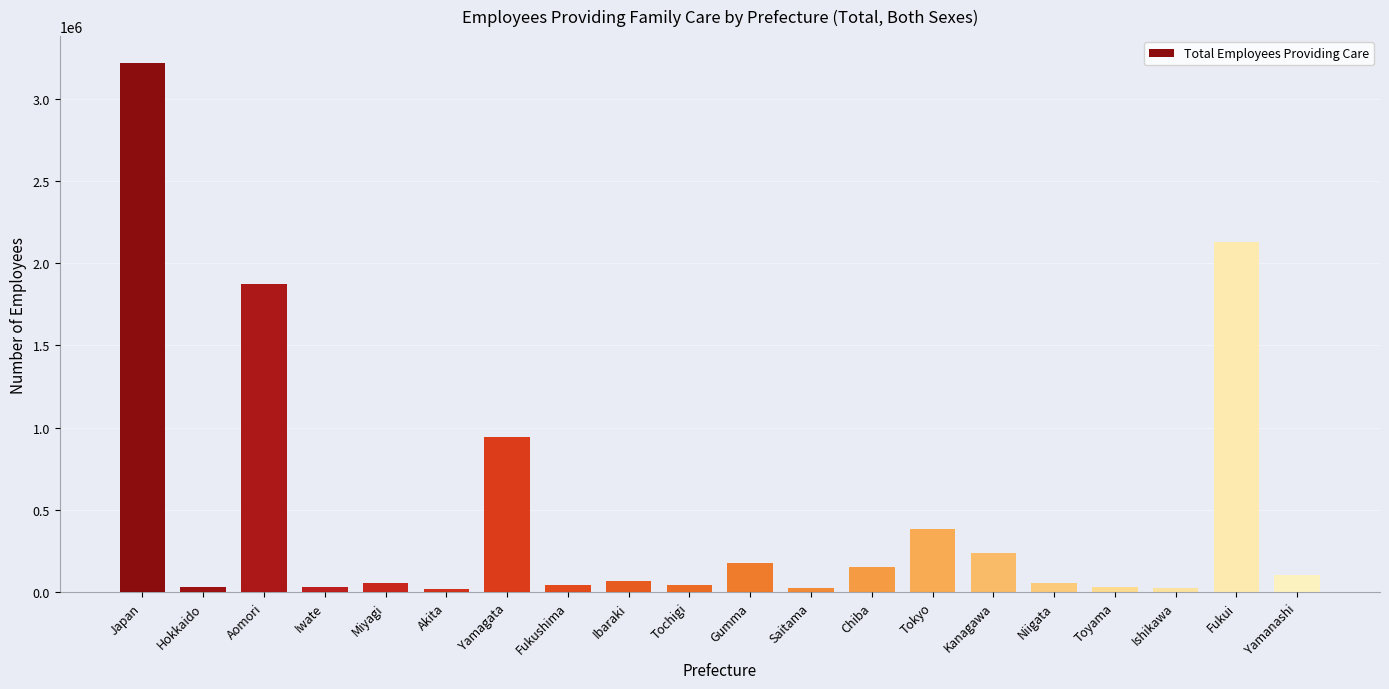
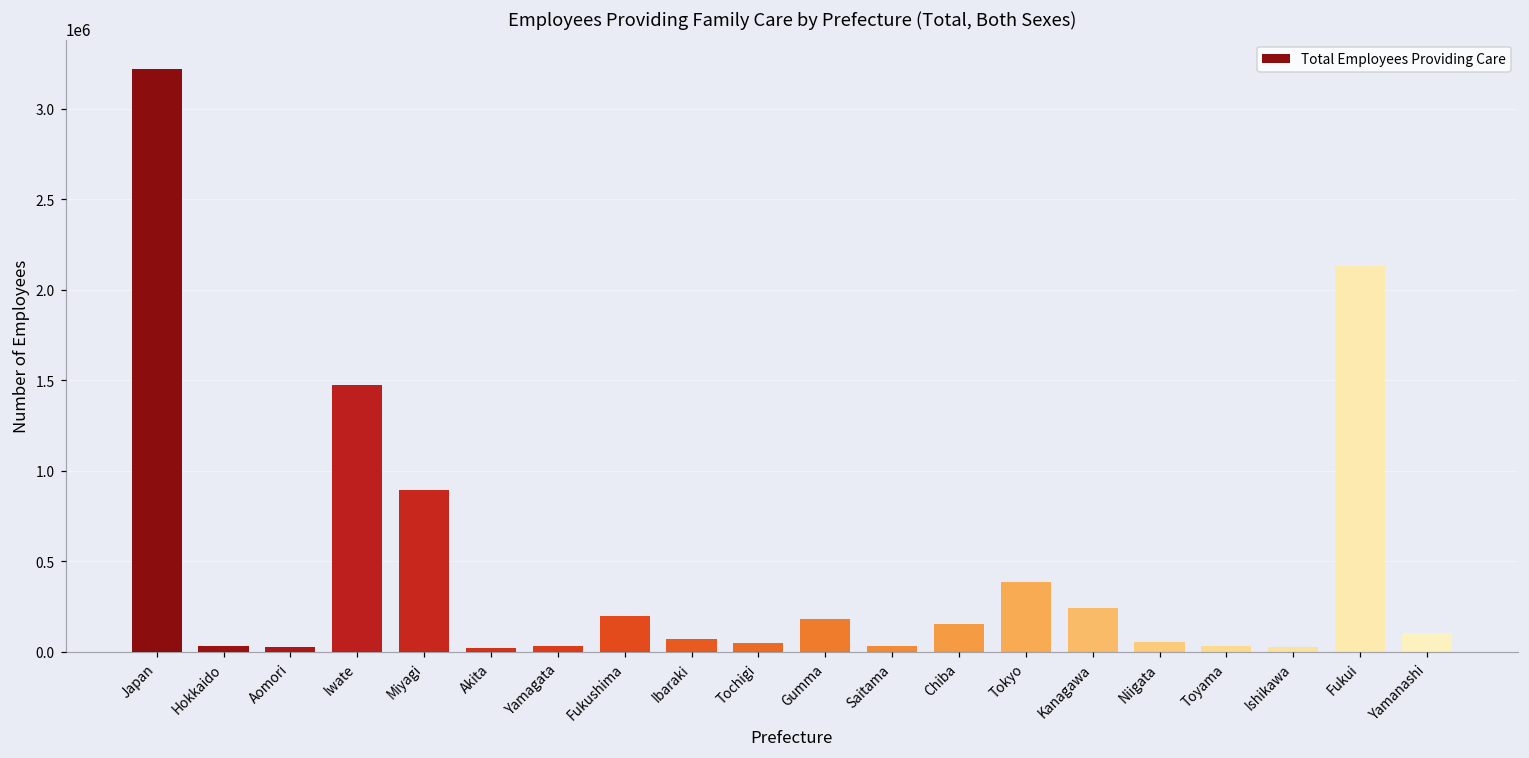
Aomori: 1870000 -> 30000
Iwate: 30000 -> 1470000
Miyagi: 50000 -> 890000
Yamagata: 940000 -> 30000
Fukushima: 50000 -> 190000
